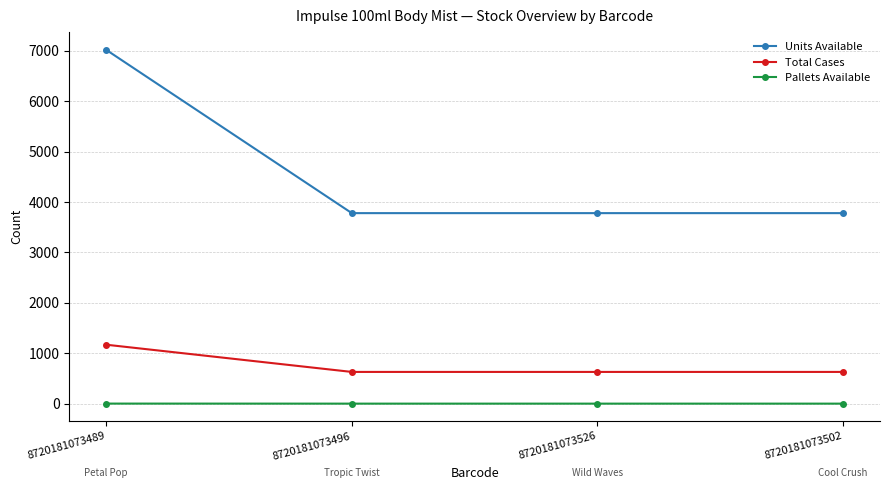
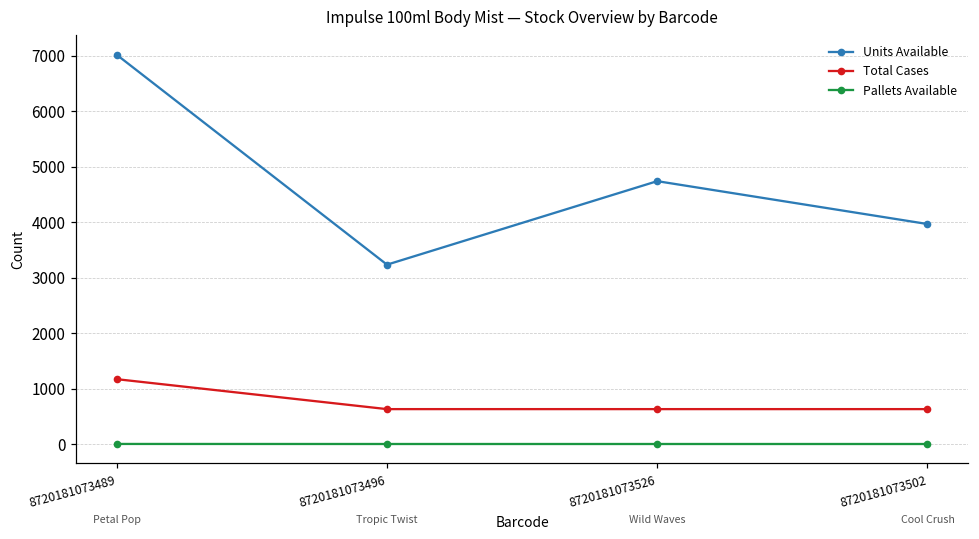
Units Available, 8720181073496: 3800 -> 3200
Units Available, 8720181073526: 3800 -> 4700
Units Available, 8720181073502: 3800 -> 4000
